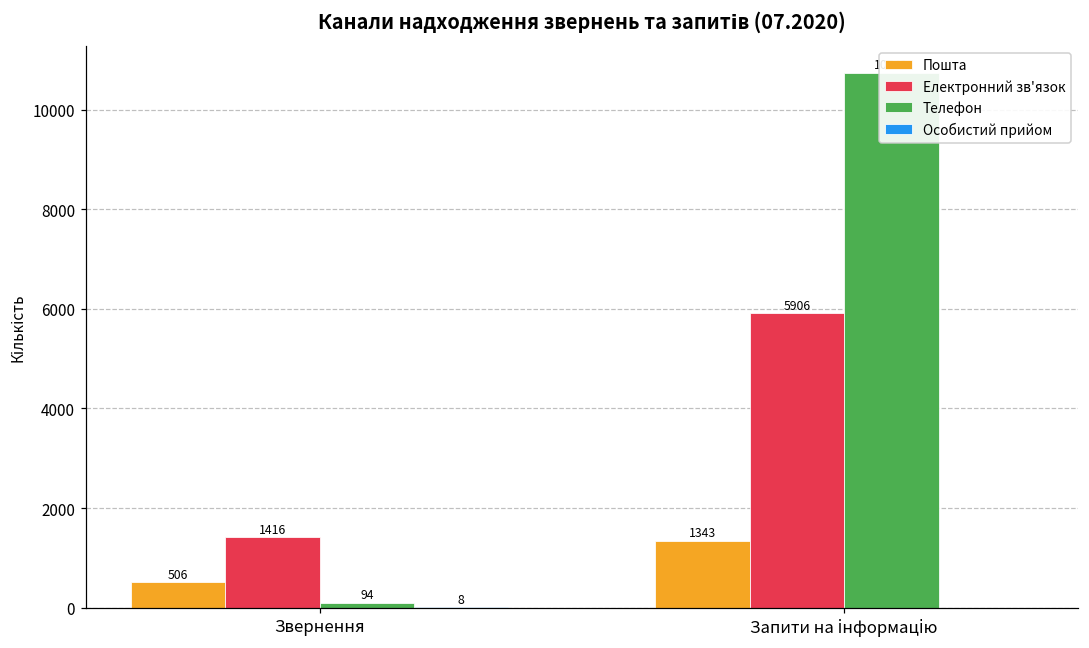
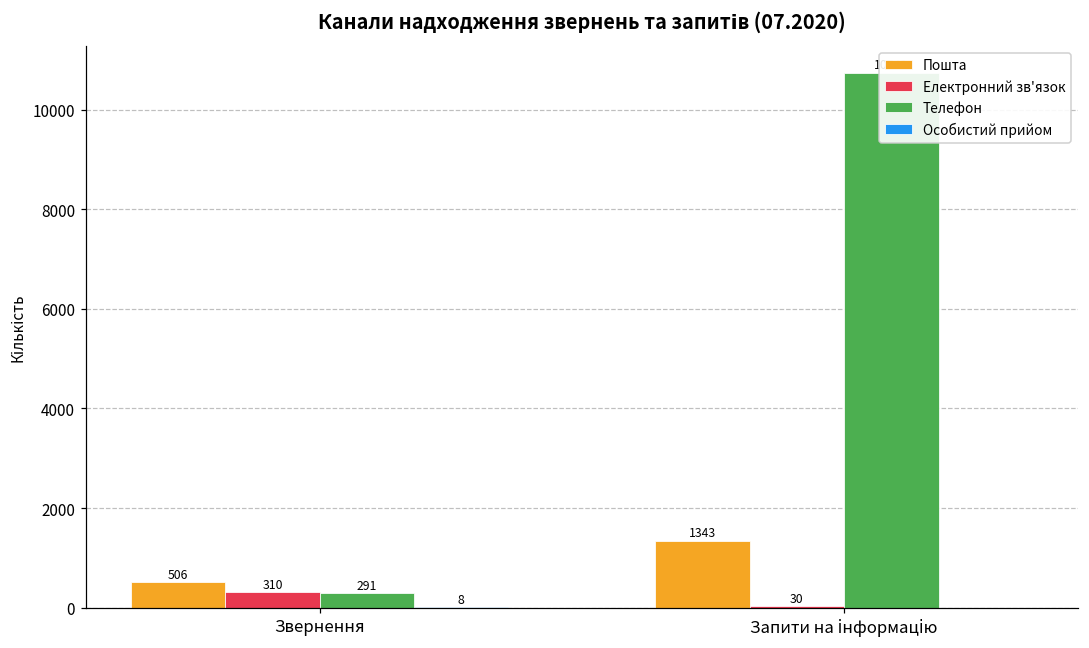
Електронний зв'язок, Звернення: 1416 -> 310
Телефон, Звернення: 94 -> 291
Електронний зв'язок, Запити на інформацію: 5906 -> 30
